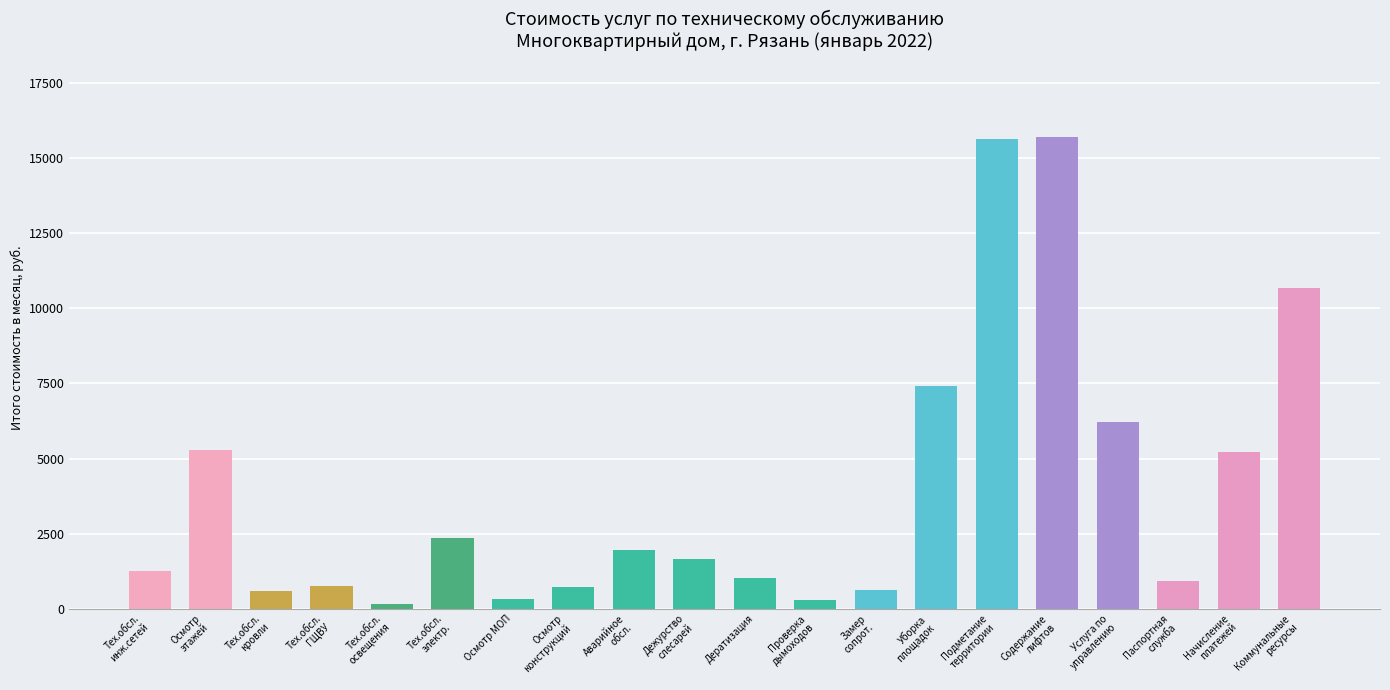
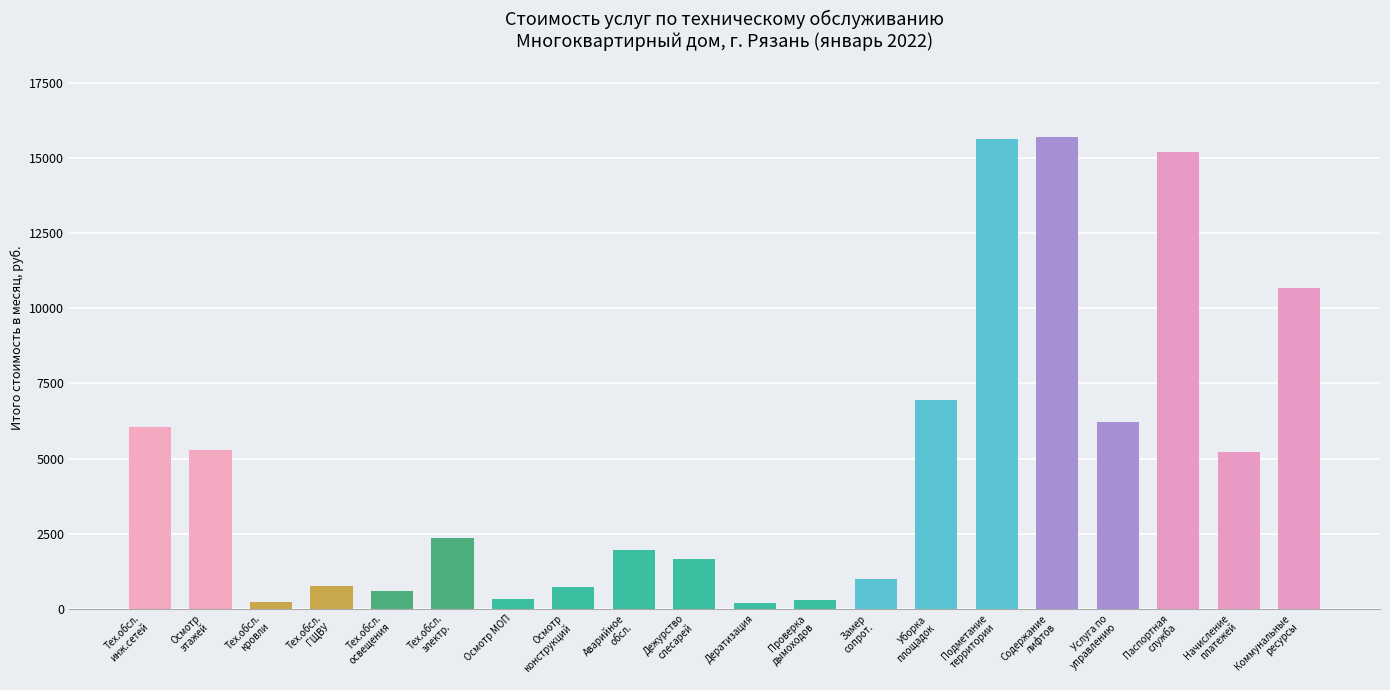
Тех.обсл. инж.сетей: 1200 -> 6100
Тех.обсл. кровли: 600 -> 200
Тех.обсл. освещения: 200 -> 600
Дератизация: 1000 -> 200
Замер сопрот.: 600 -> 1000
Уборка площадок: 7400 -> 6900
Паспортная служба: 900 -> 15200
